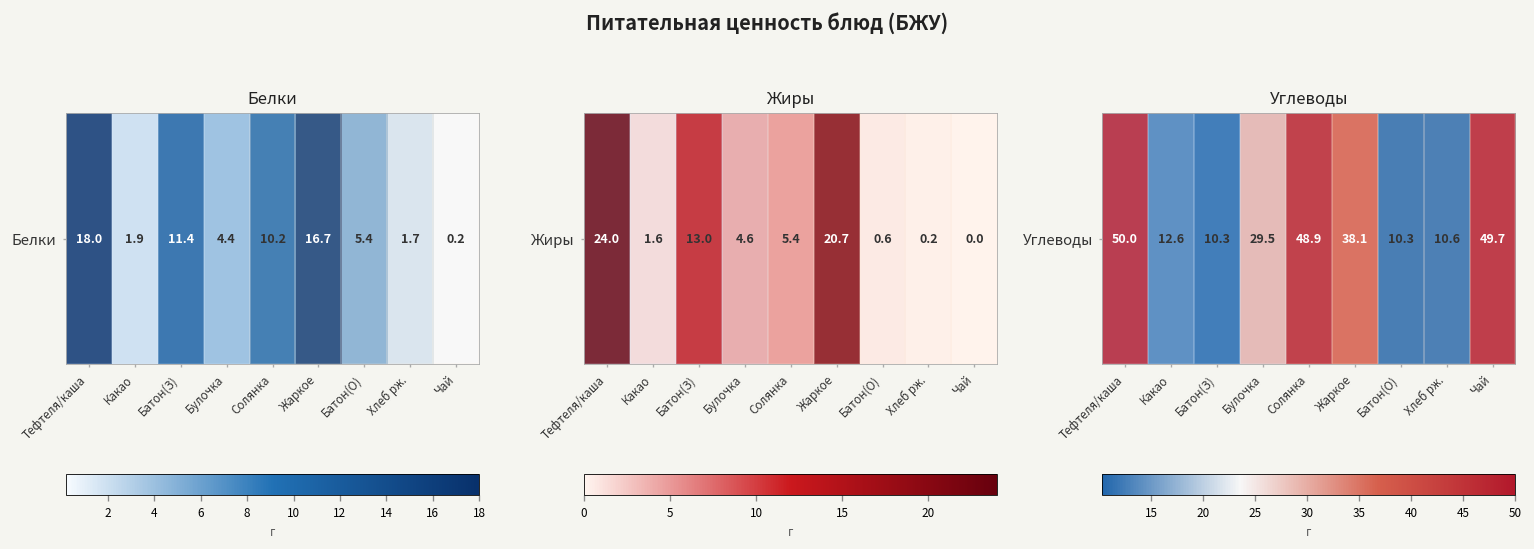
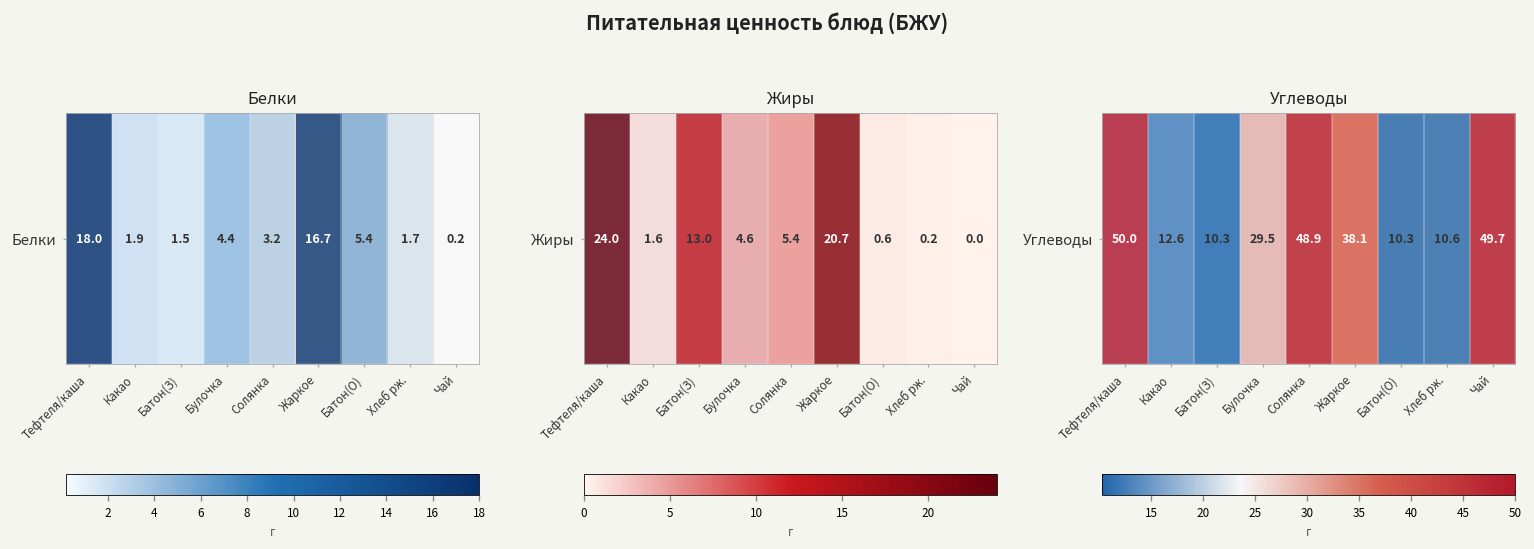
Белки, Белки, Батон(З): 11.4 -> 1.5
Белки, Белки, Солянка: 10.2 -> 3.2
